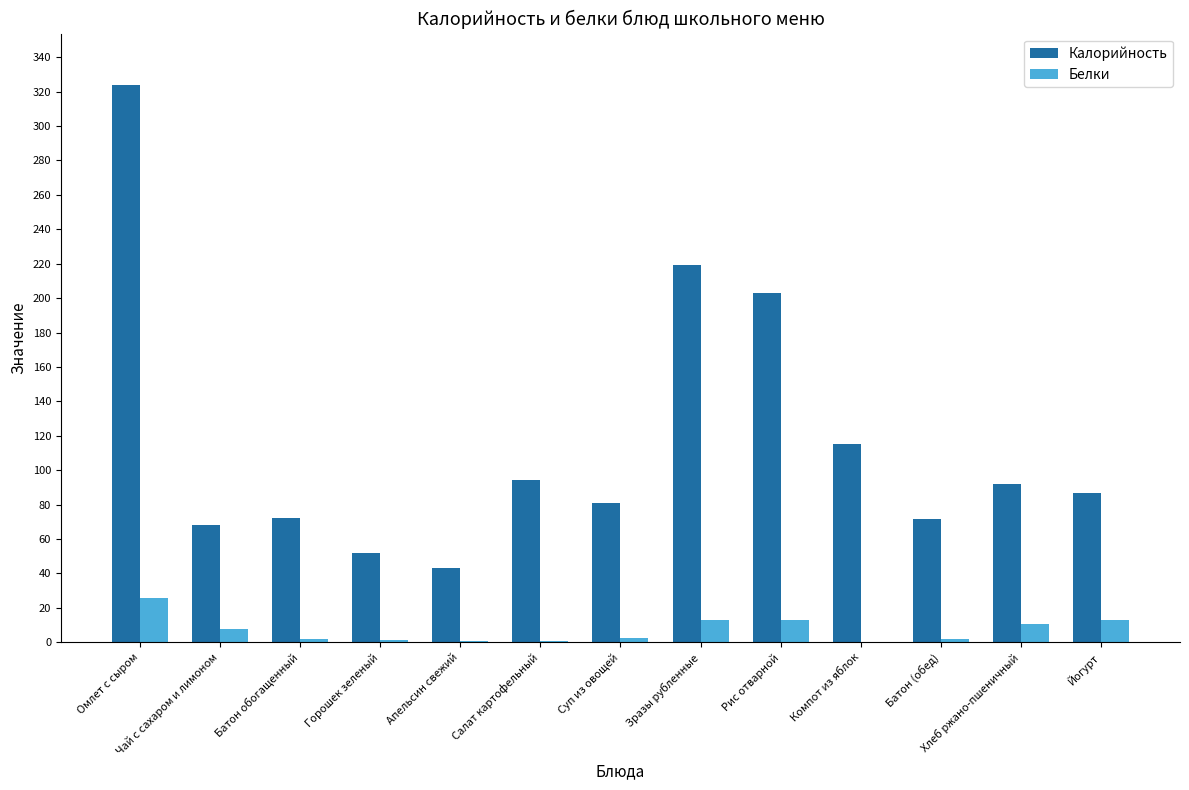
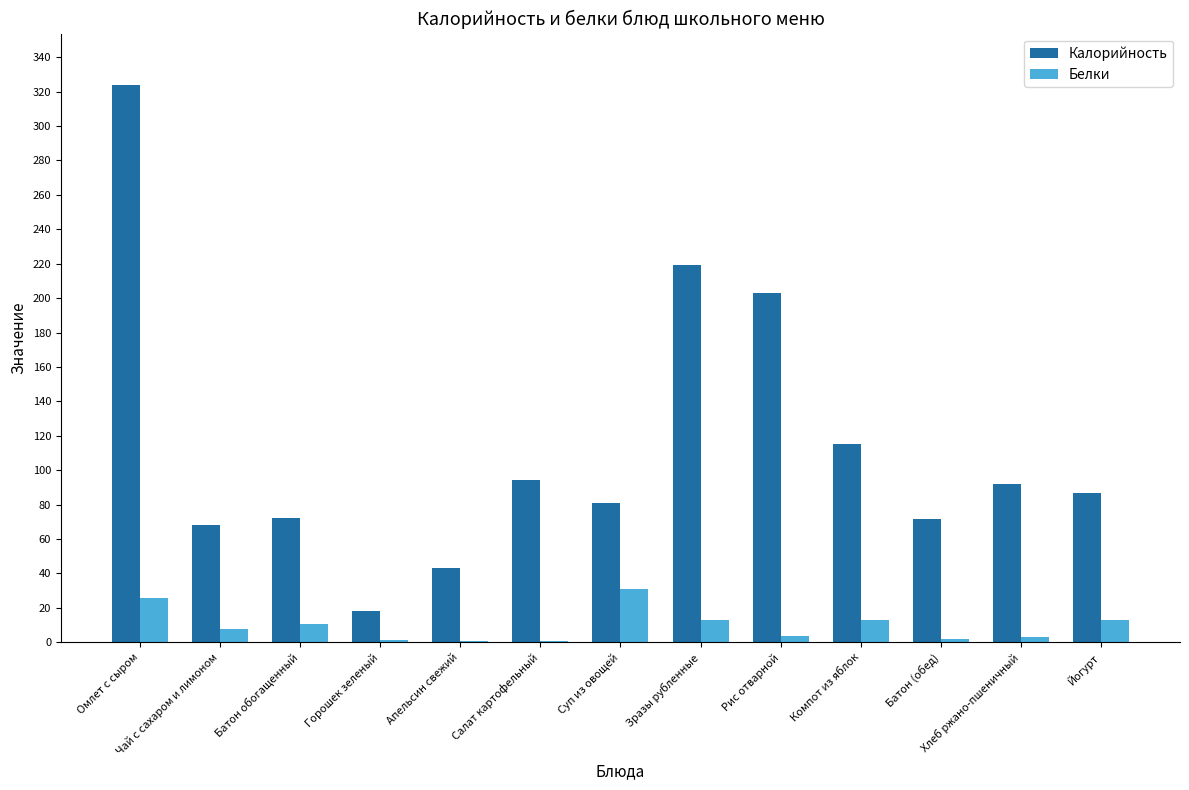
Белки, Батон обогащенный: 2 -> 10
Калорийность, Горошек зеленый: 52 -> 18
Белки, Суп из овощей: 3 -> 31
Белки, Рис отварной: 13 -> 4
Белки, Компот из яблок: 0 -> 13
Белки, Хлеб ржано-пшеничный: 10 -> 3
